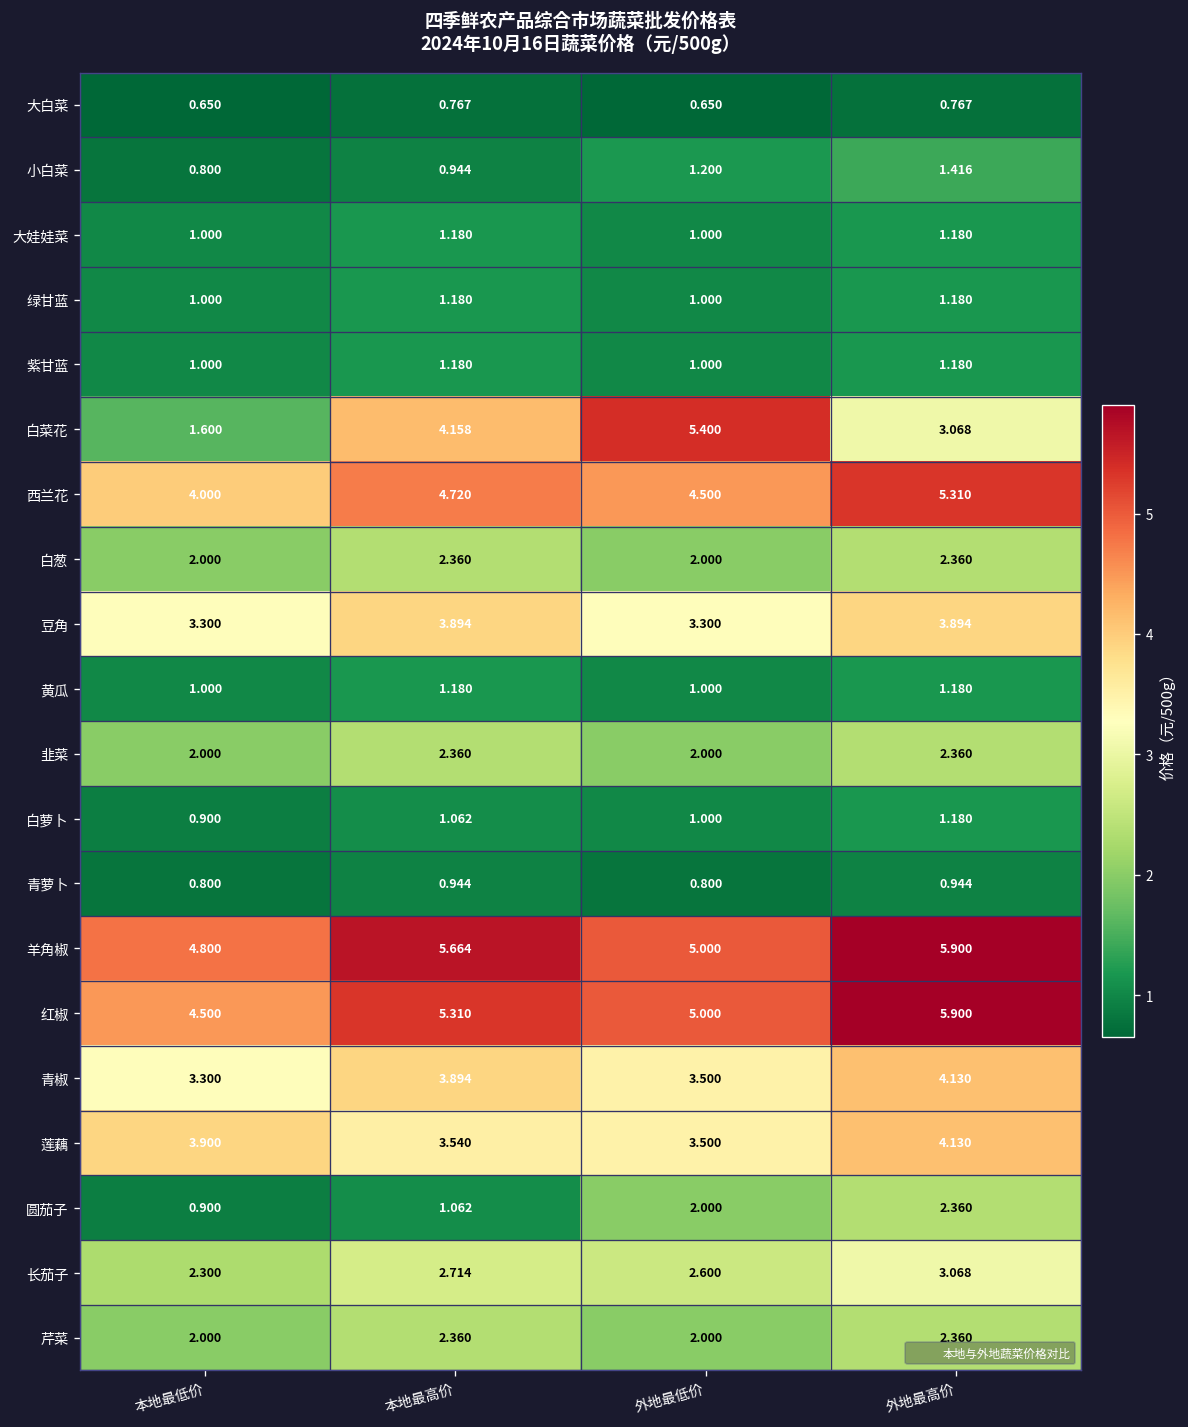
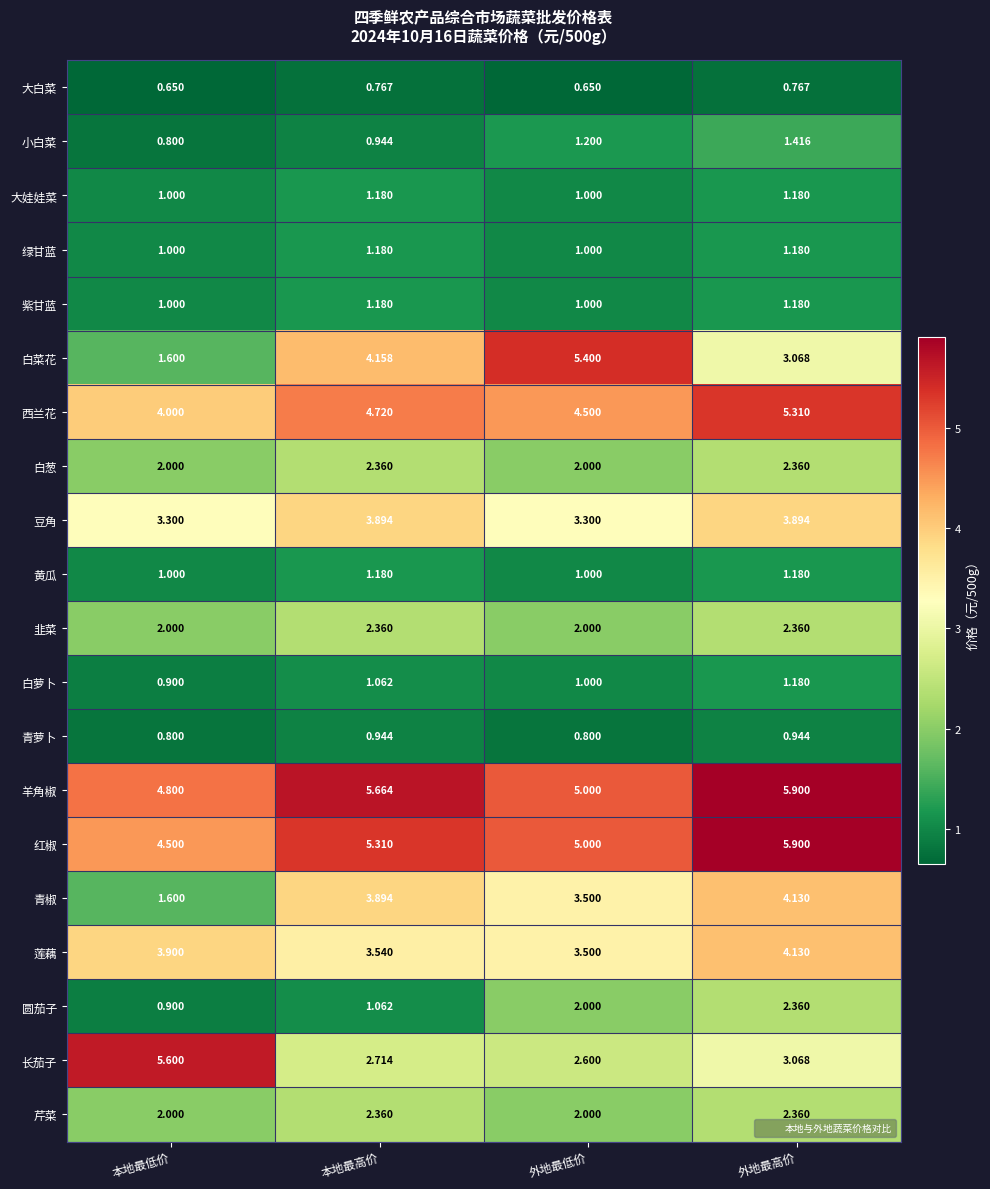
青椒, 本地最低价: 3.300 -> 1.600
长茄子, 本地最低价: 2.300 -> 5.600
